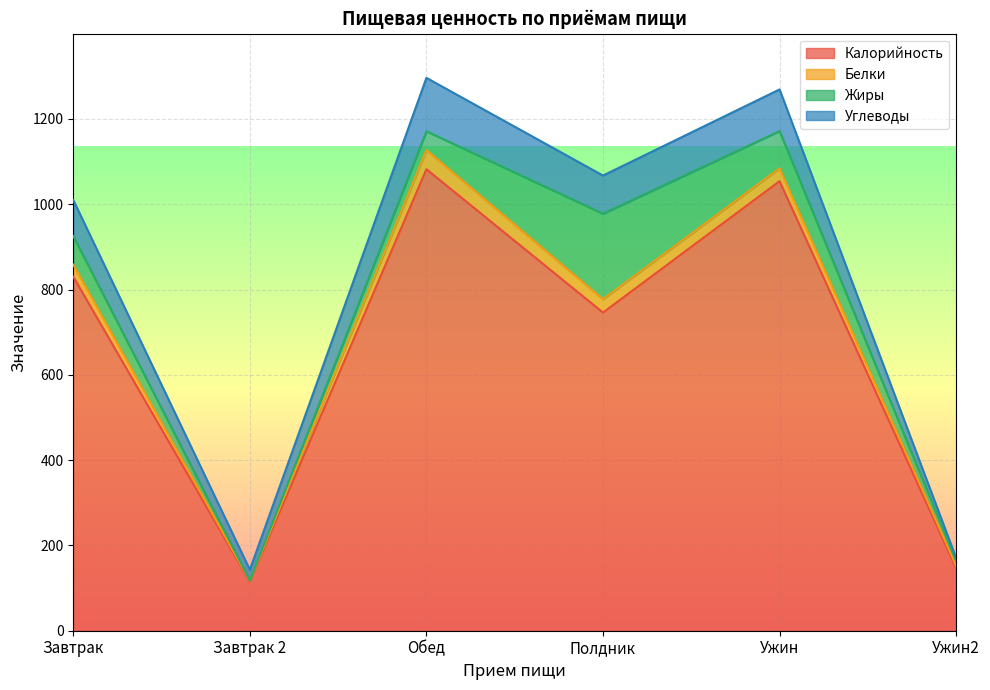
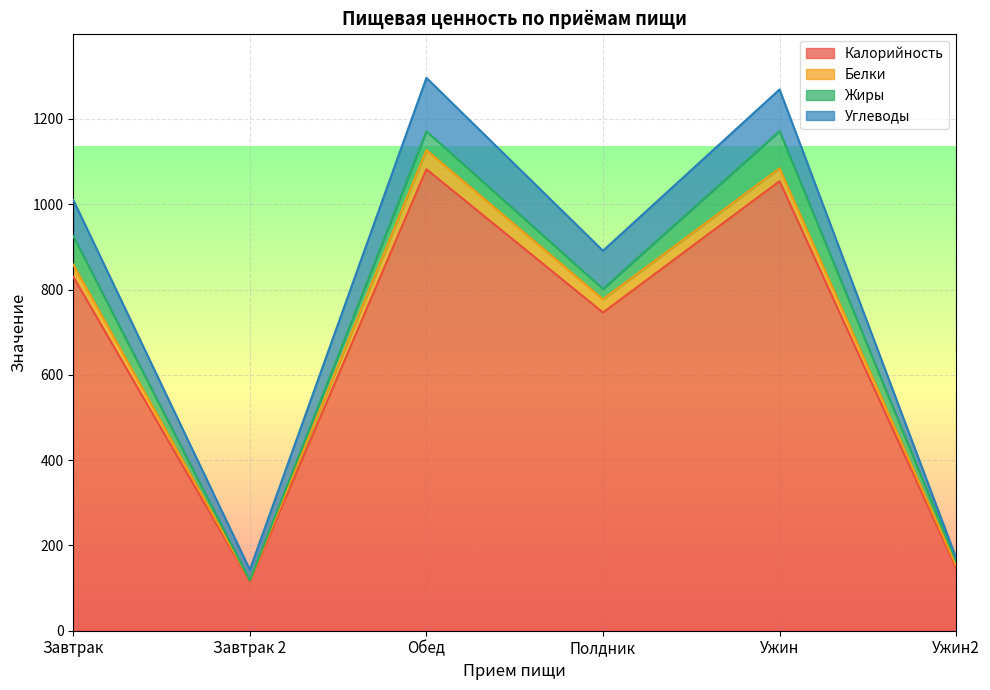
Жиры, Полдник: 200 -> 20
